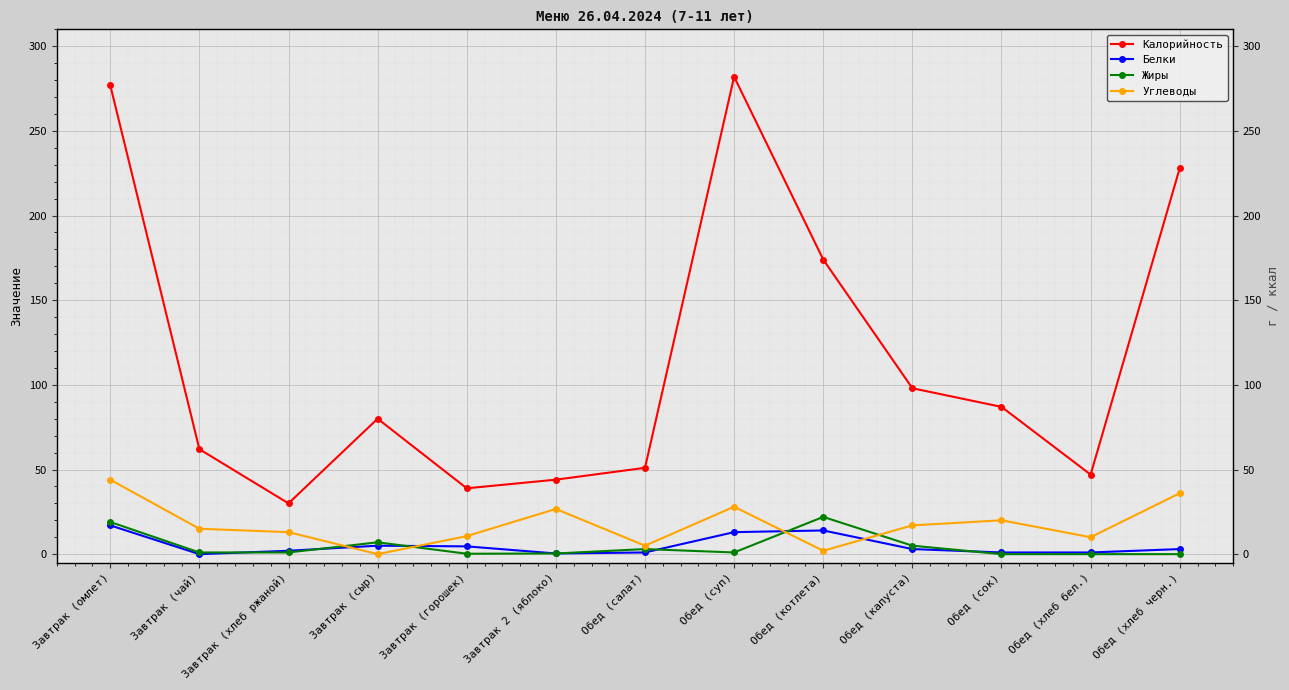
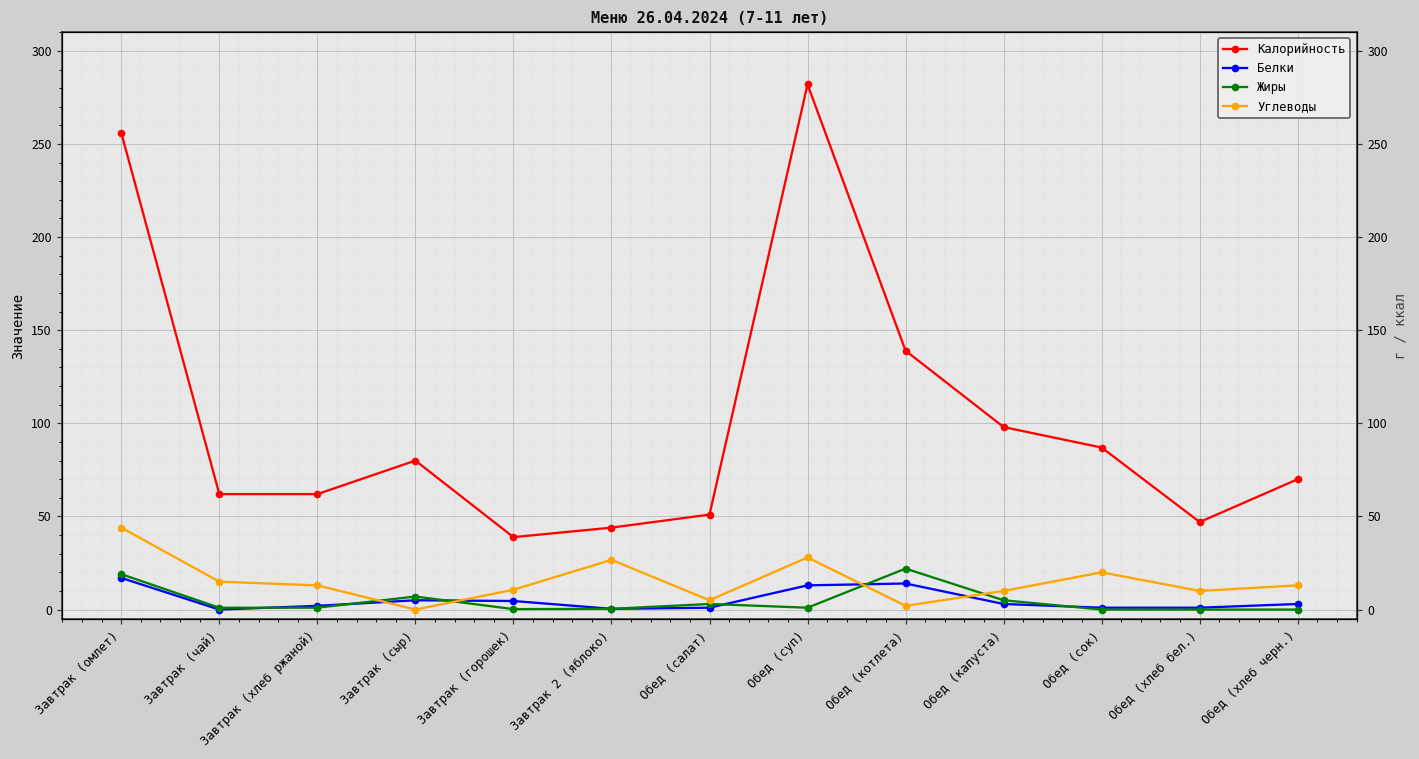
Калорийность, Завтрак (омлет): 277 -> 256
Калорийность, Завтрак (хлеб ржаной): 30 -> 62
Калорийность, Обед (котлета): 174 -> 139
Углеводы, Обед (капуста): 17 -> 10
Калорийность, Обед (хлеб черн.): 228 -> 70
Углеводы, Обед (хлеб черн.): 36 -> 13
